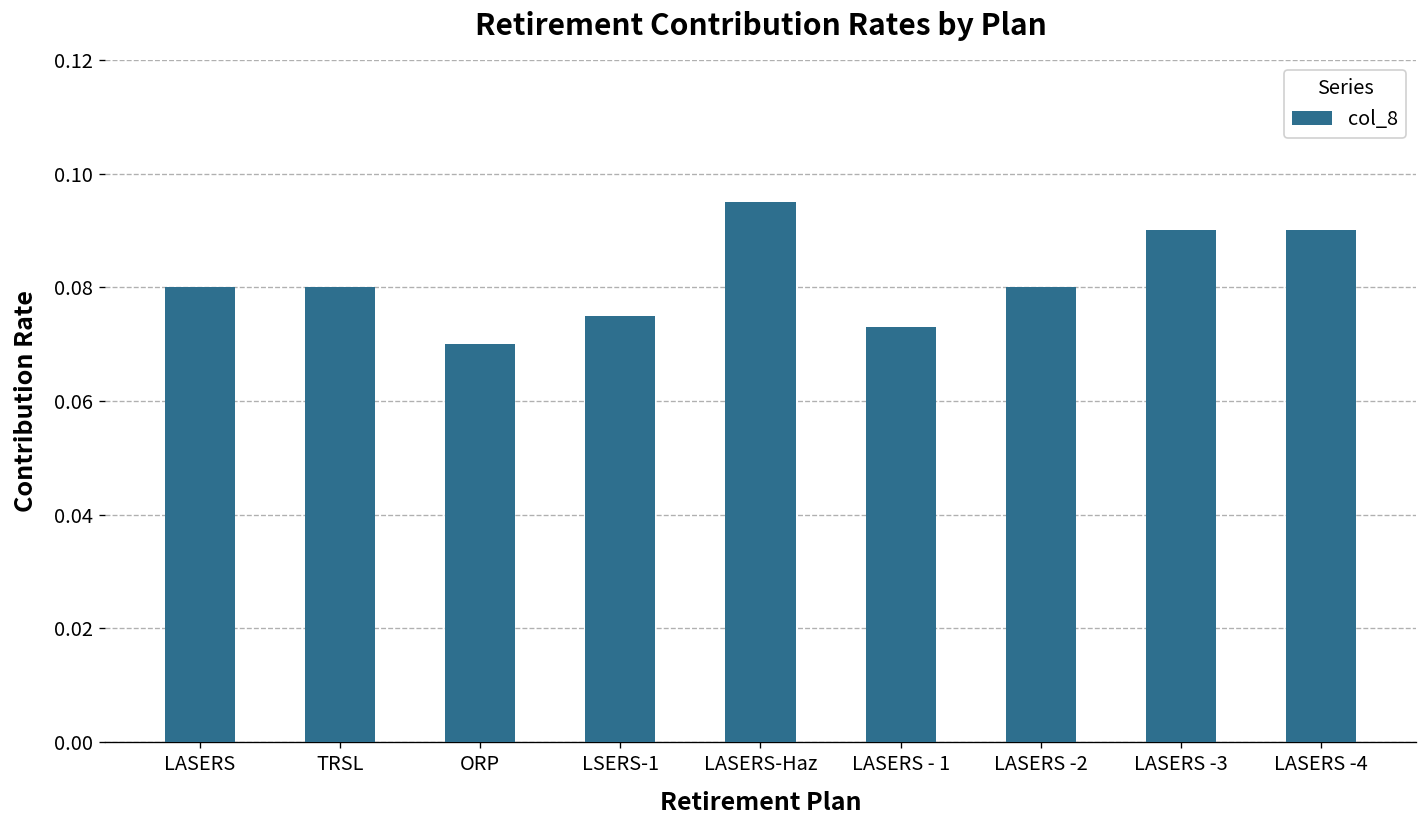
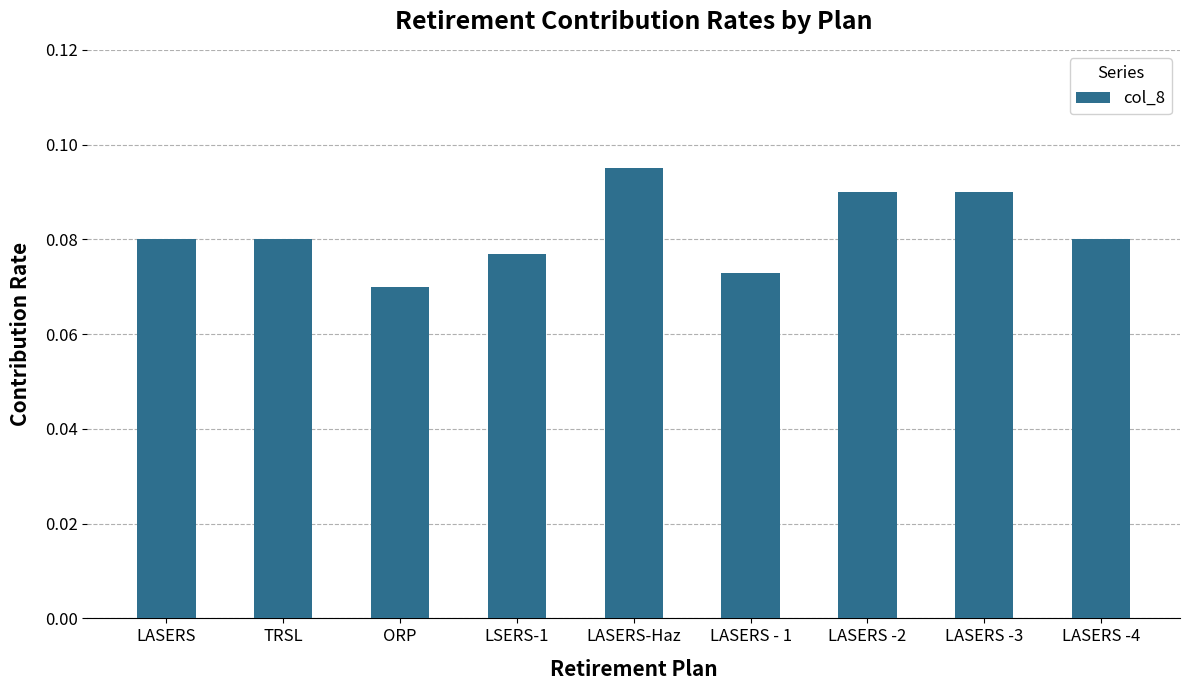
LSERS-1: 0.075 -> 0.077
LASERS -2: 0.08 -> 0.09
LASERS -4: 0.09 -> 0.08
